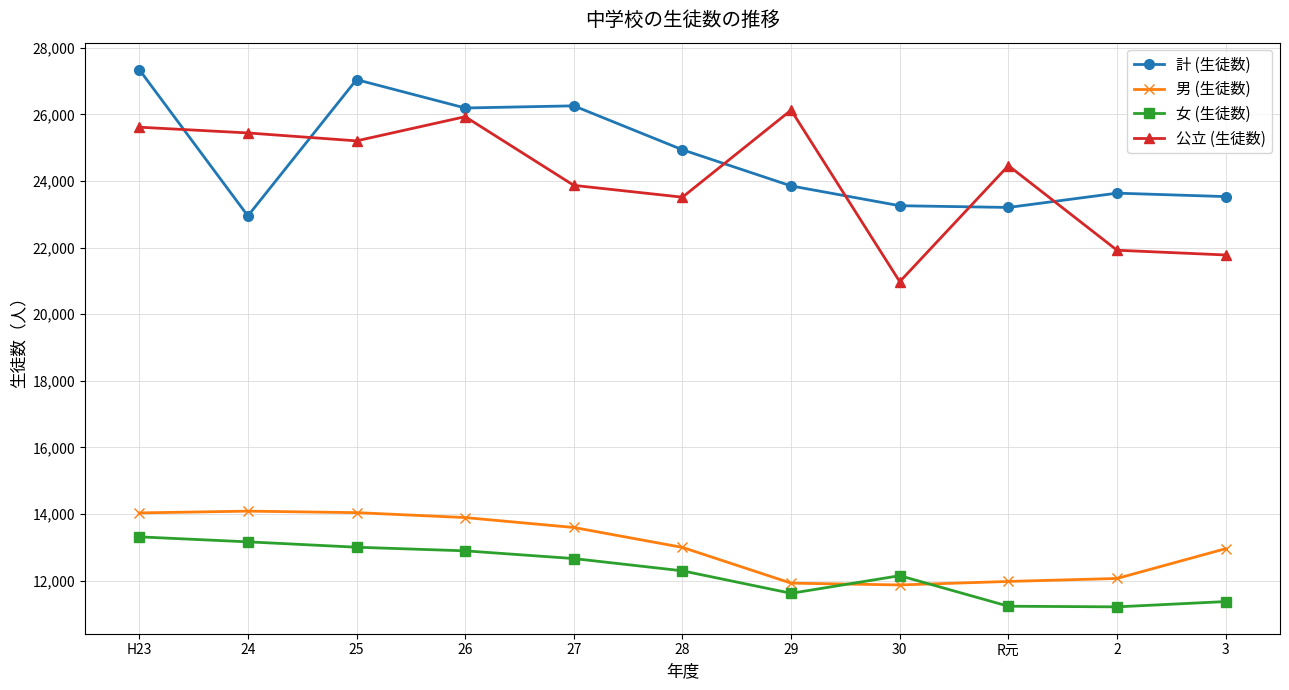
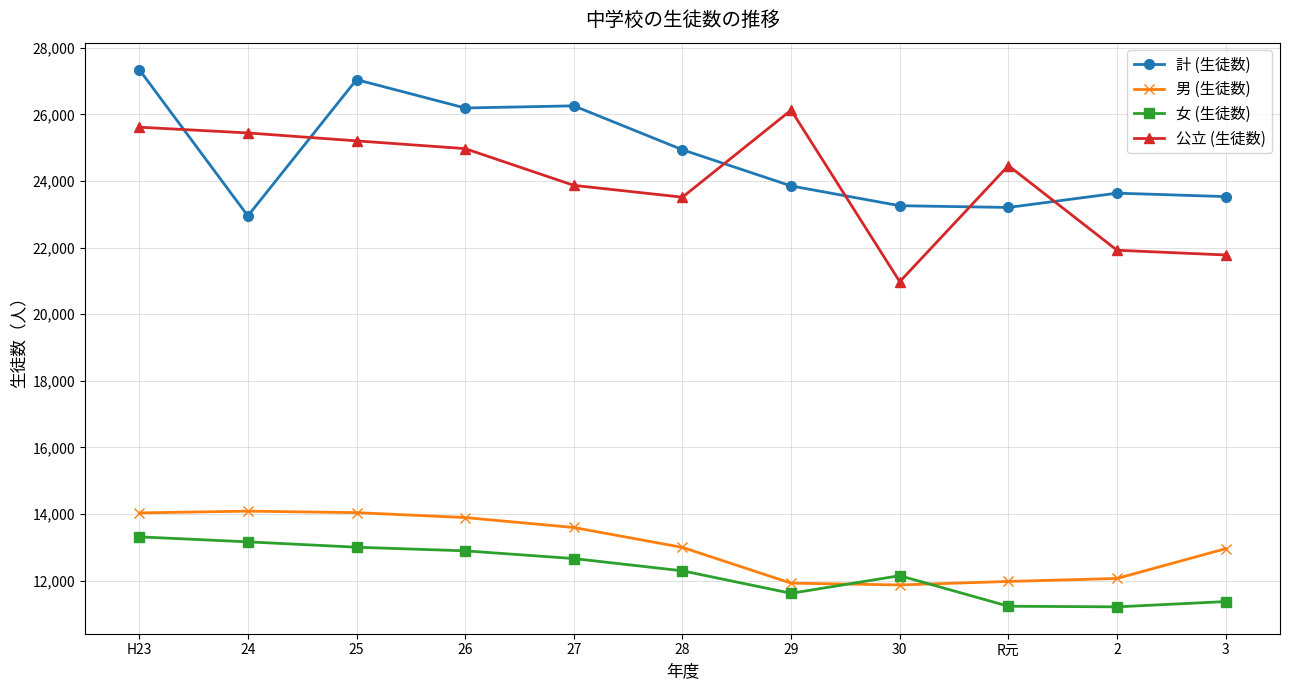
公立 (生徒数), 26: 25,900 -> 25,000
